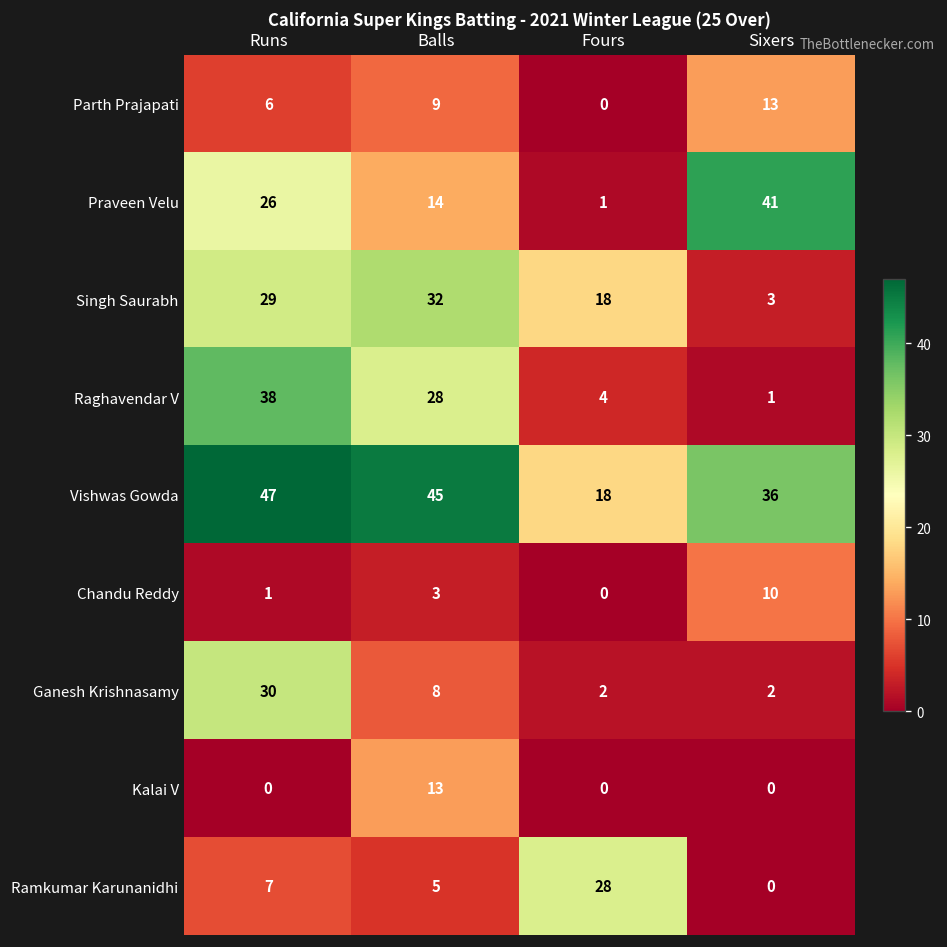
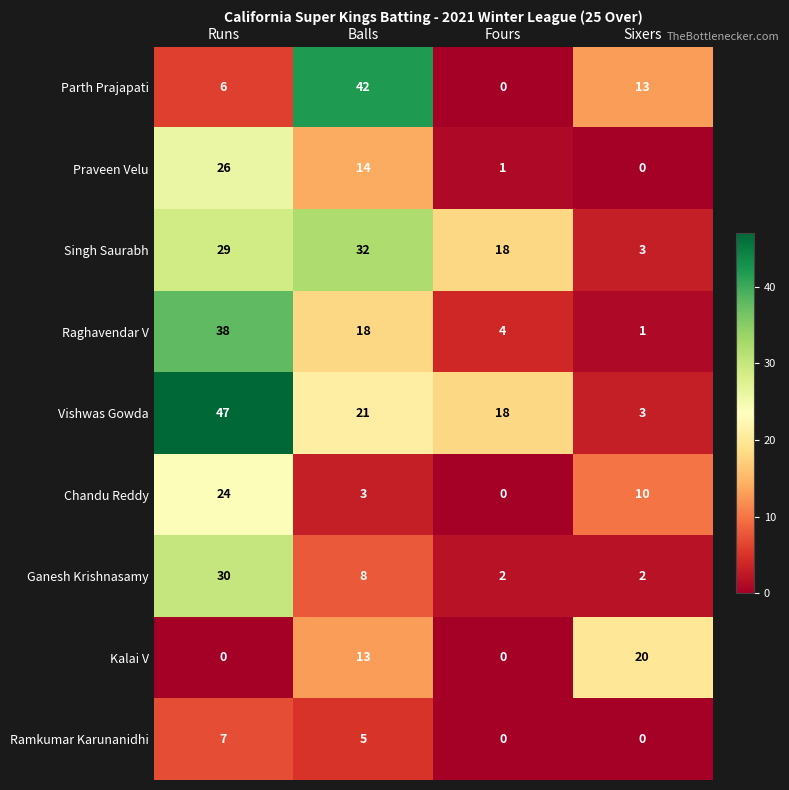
Parth Prajapati, Balls: 9 -> 42
Praveen Velu, Sixers: 41 -> 0
Raghavendar V, Balls: 28 -> 18
Vishwas Gowda, Balls: 45 -> 21
Vishwas Gowda, Sixers: 36 -> 3
Chandu Reddy, Runs: 1 -> 24
Kalai V, Sixers: 0 -> 20
Ramkumar Karunanidhi, Fours: 28 -> 0
